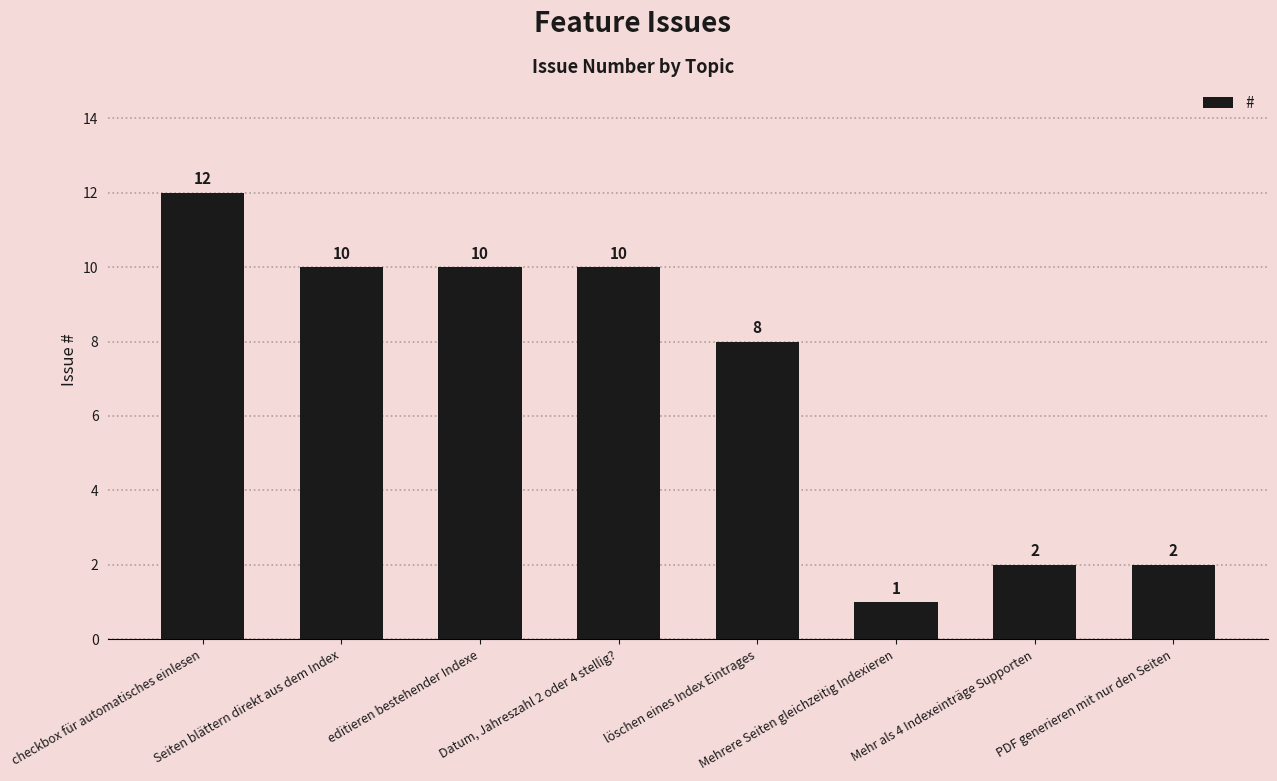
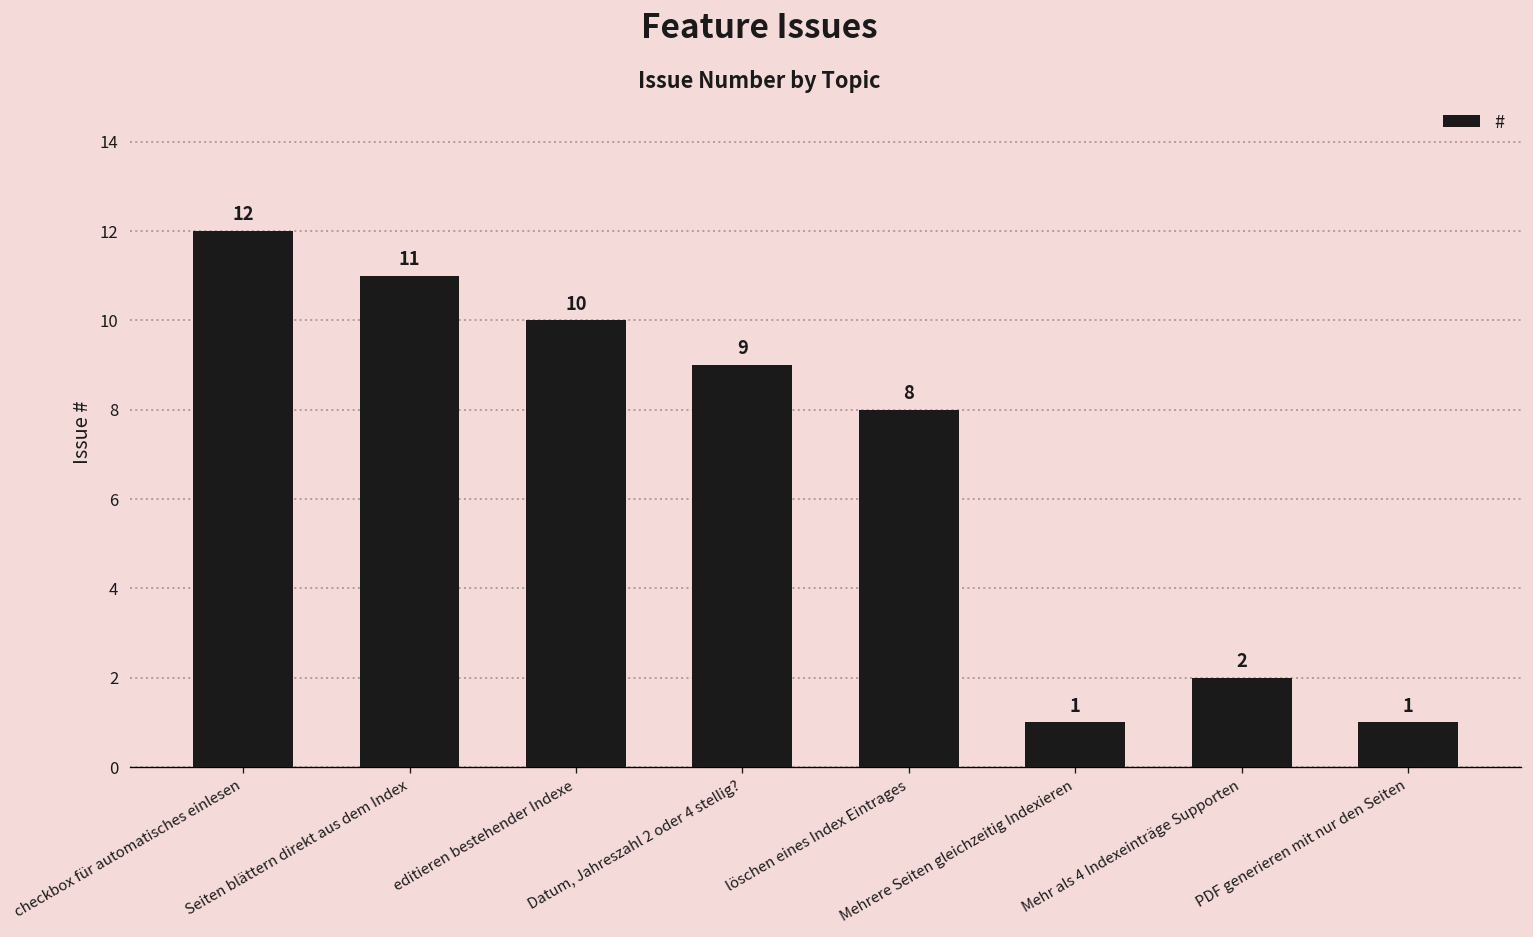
Seiten blättern direkt aus dem Index: 10 -> 11
Datum, Jahreszahl 2 oder 4 stellig?: 10 -> 9
PDF generieren mit nur den Seiten: 2 -> 1
